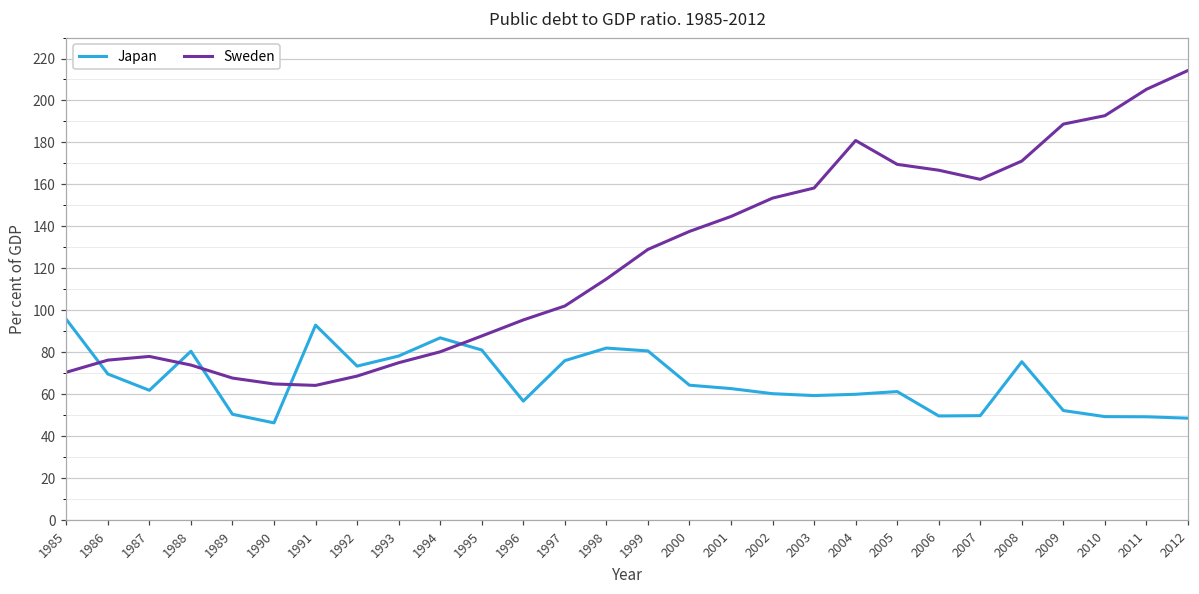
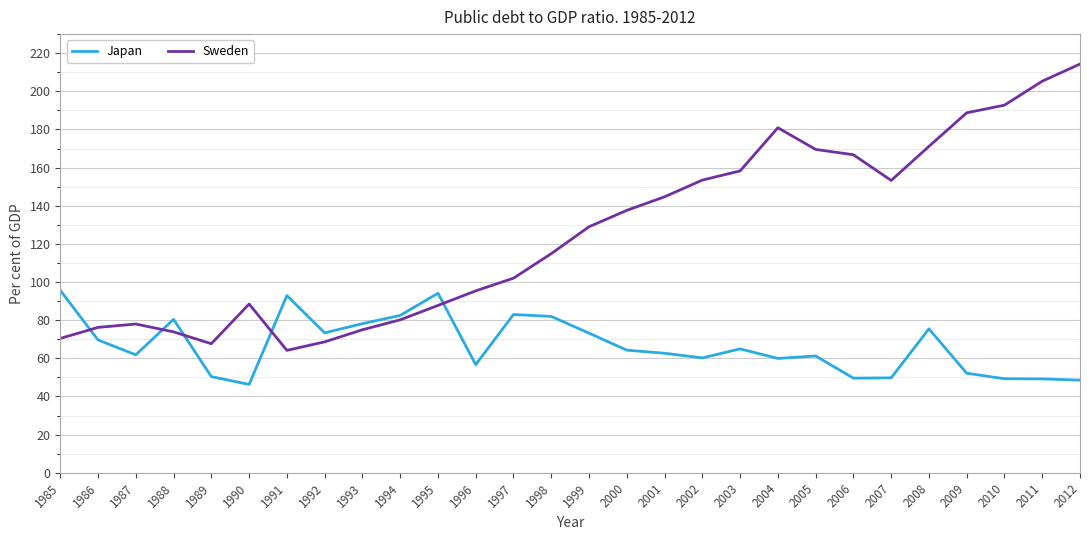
Sweden, 1990: 65 -> 88
Japan, 1994: 87 -> 83
Japan, 1995: 81 -> 94
Japan, 1997: 76 -> 83
Japan, 1999: 81 -> 73
Japan, 2003: 59 -> 65
Sweden, 2007: 162 -> 153
